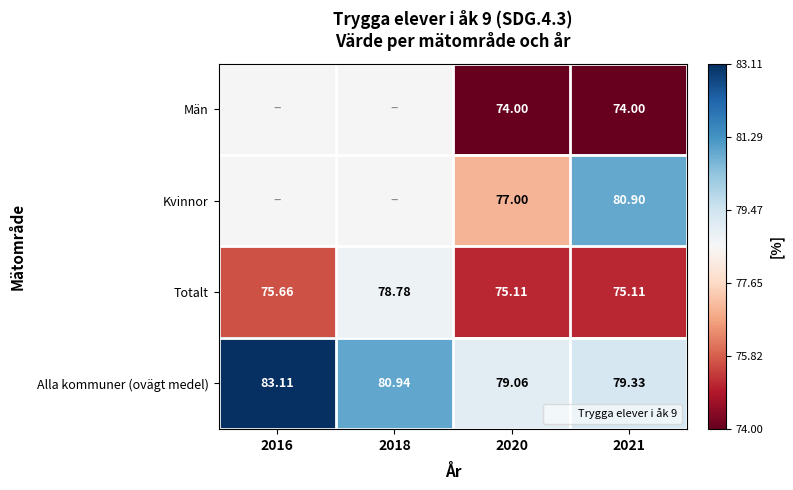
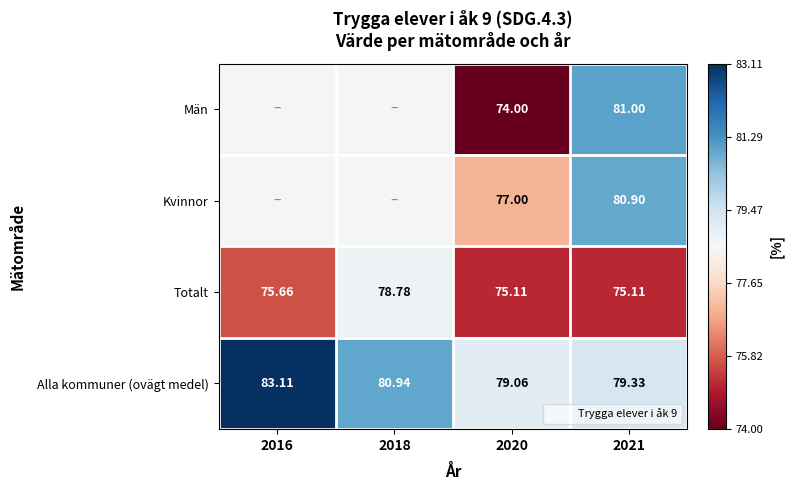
Män, 2021: 74.00 -> 81.00
